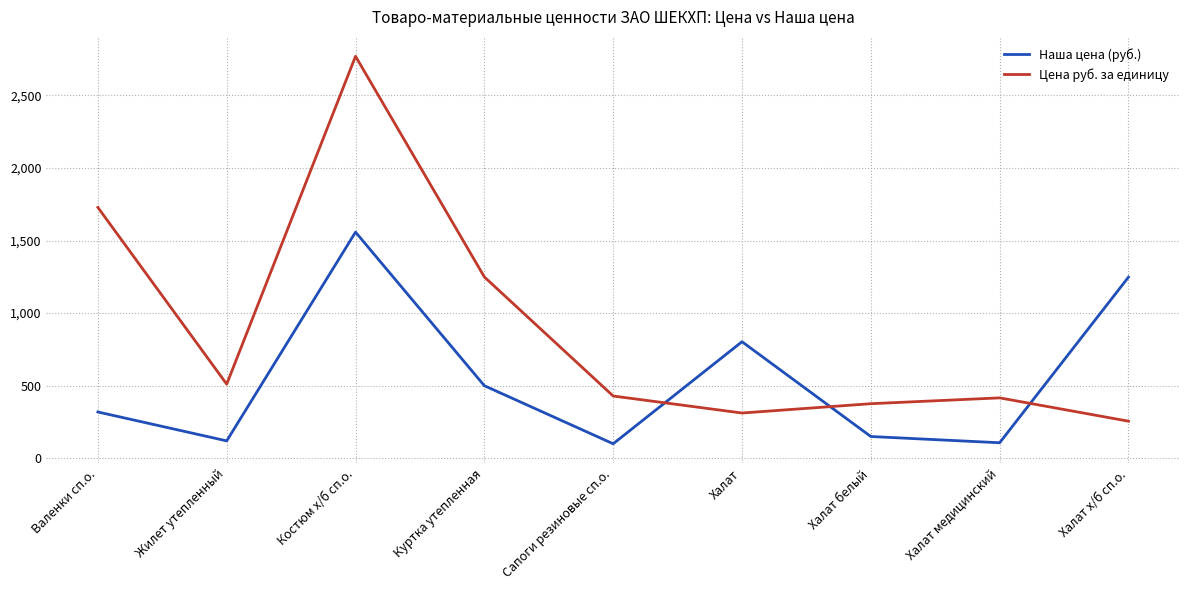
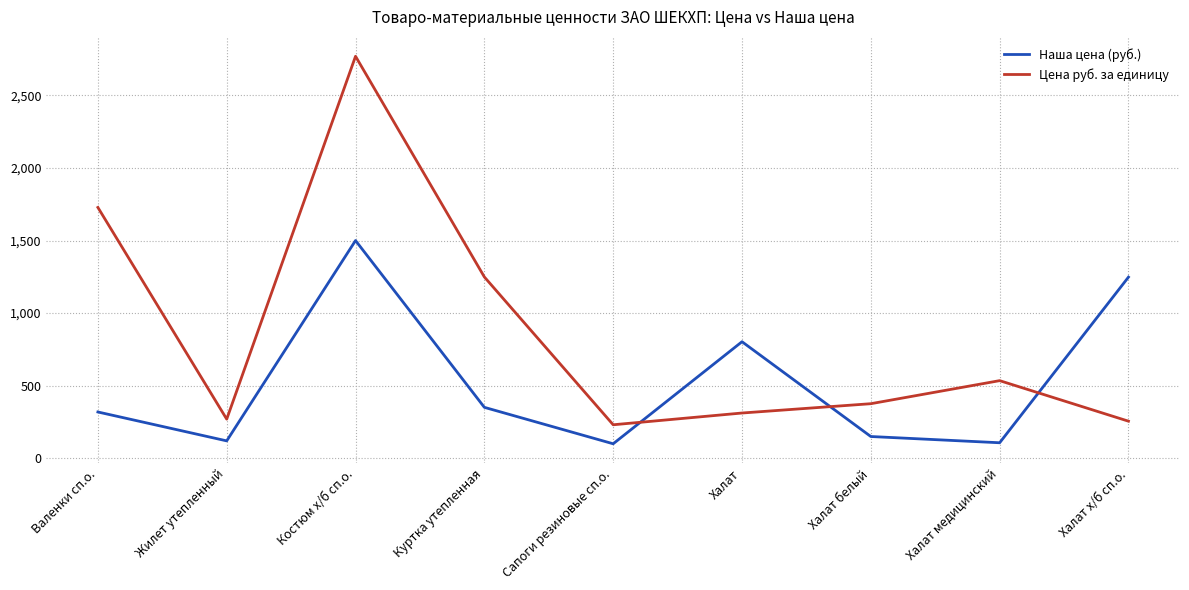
Цена руб. за единицу, Жилет утепленный: 510 -> 270
Наша цена (руб.), Костюм х/б сп.о.: 1,560 -> 1,500
Наша цена (руб.), Куртка утепленная: 500 -> 350
Цена руб. за единицу, Сапоги резиновые сп.о.: 430 -> 230
Цена руб. за единицу, Халат медицинский: 420 -> 530
